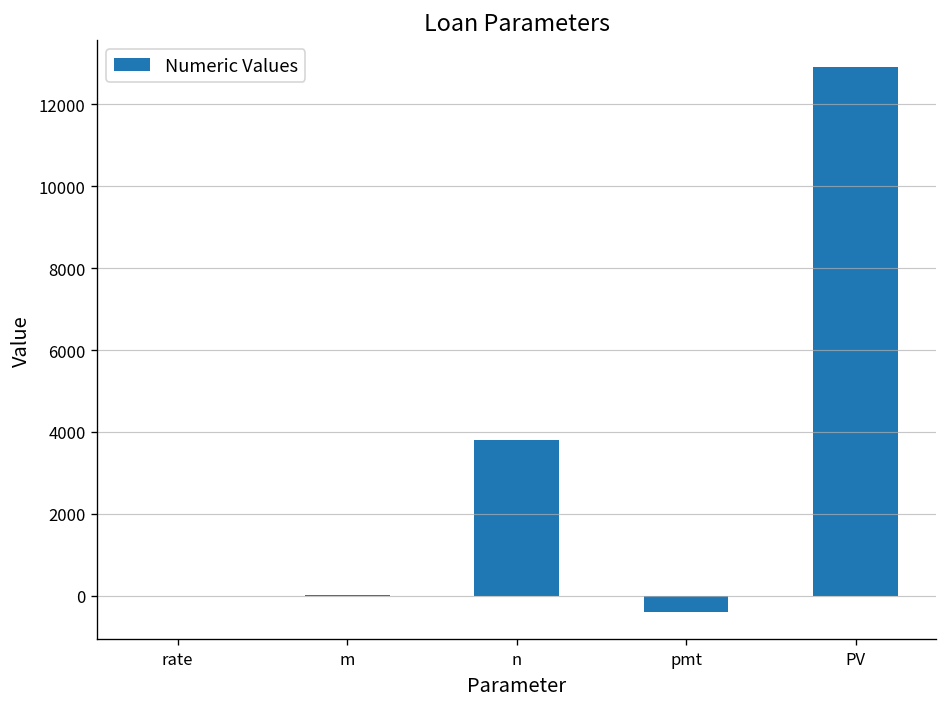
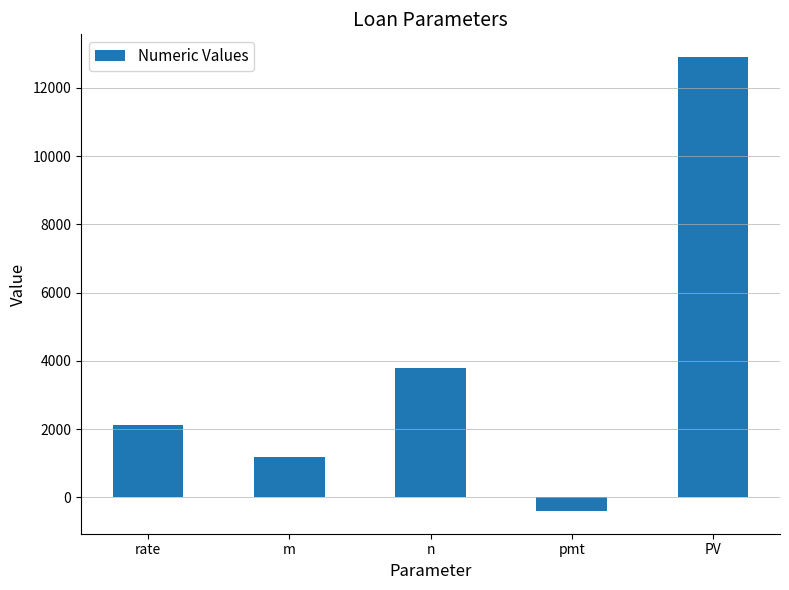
rate: 0 -> 2100
m: 0 -> 1200
